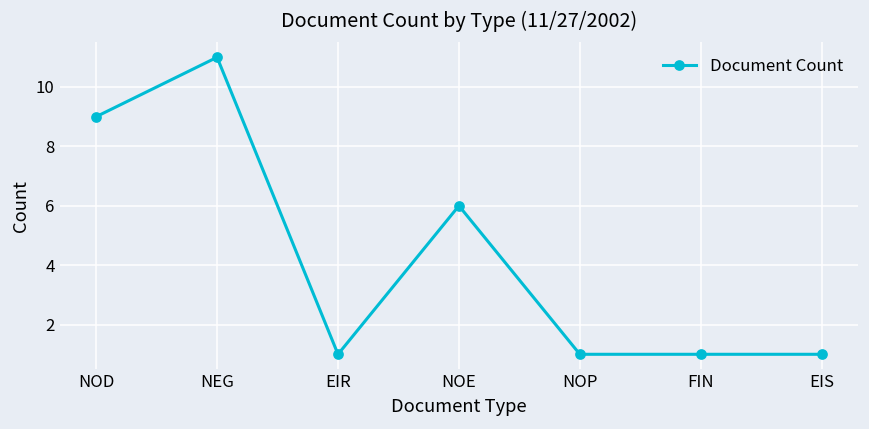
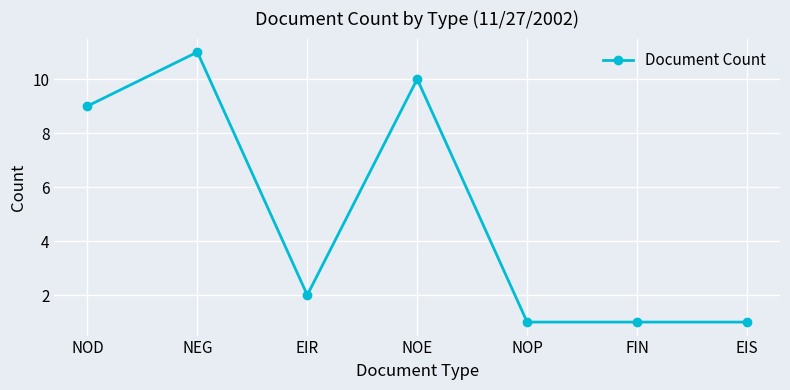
EIR: 1 -> 2
NOE: 6 -> 10
